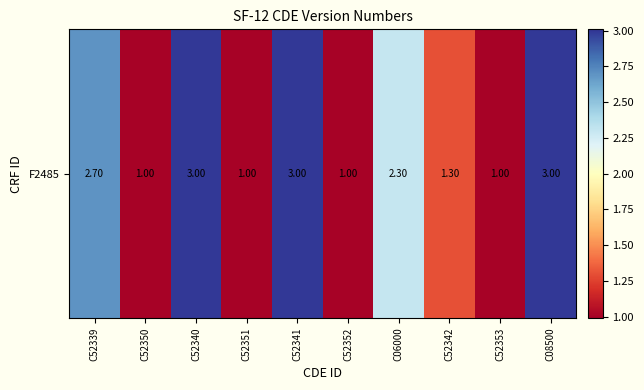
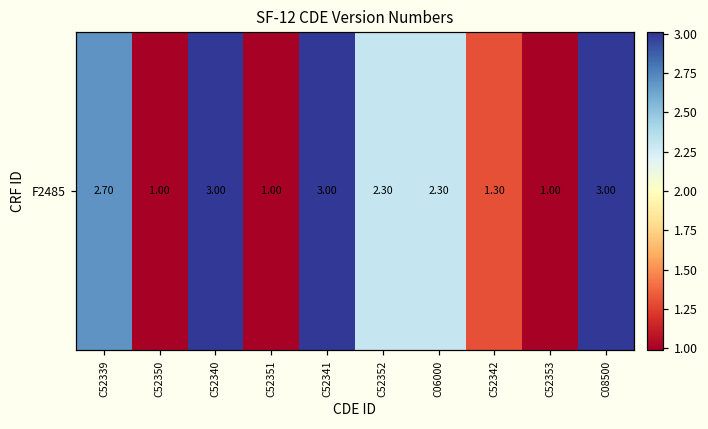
F2485, C52352: 1.00 -> 2.30
